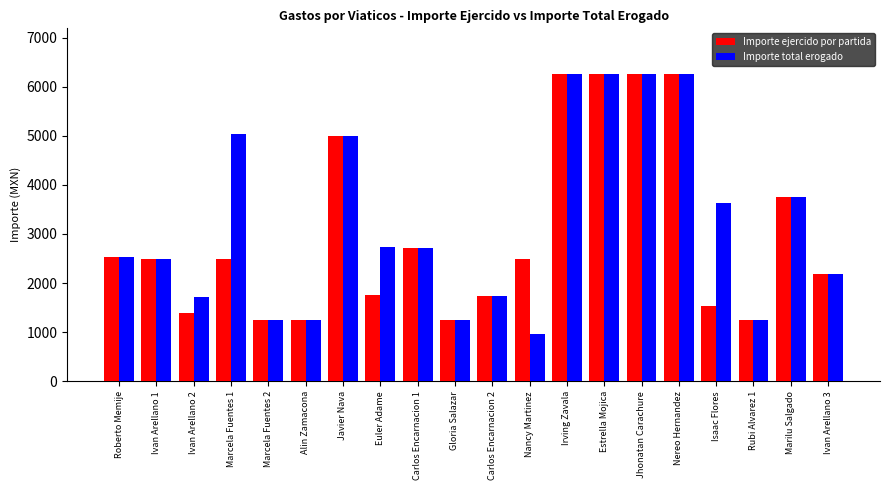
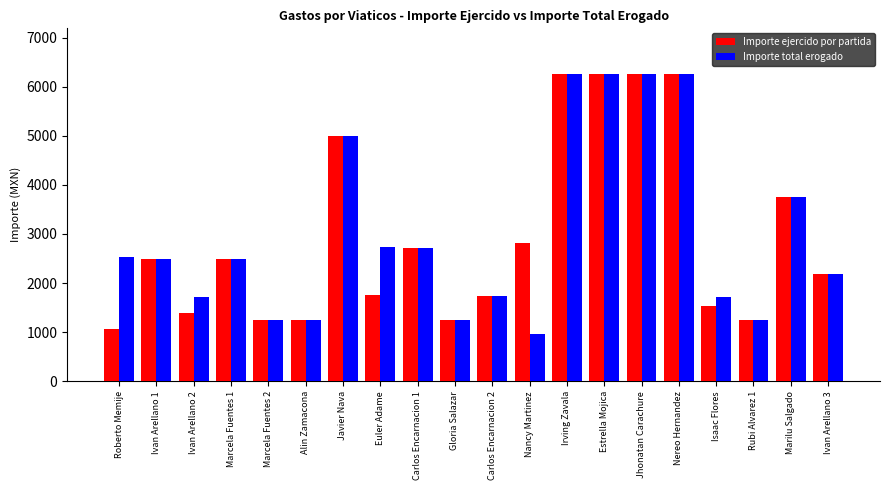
Importe ejercido por partida, Roberto Memije: 2500 -> 1100
Importe total erogado, Marcela Fuentes 1: 5000 -> 2500
Importe ejercido por partida, Nancy Martinez: 2500 -> 2800
Importe total erogado, Isaac Flores: 3600 -> 1700
